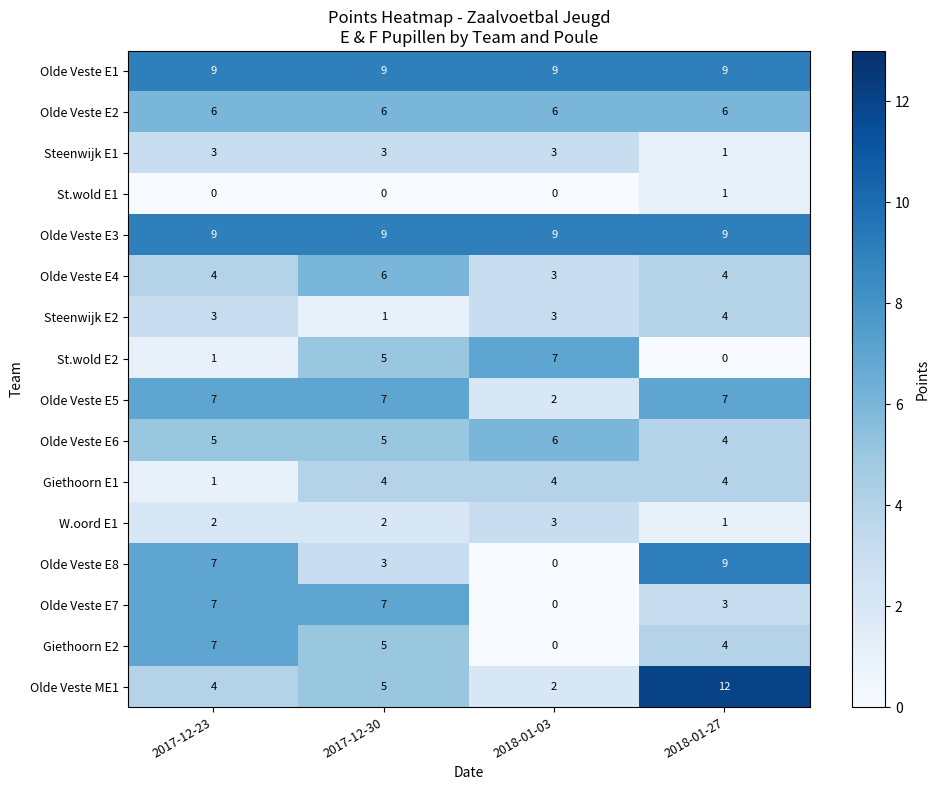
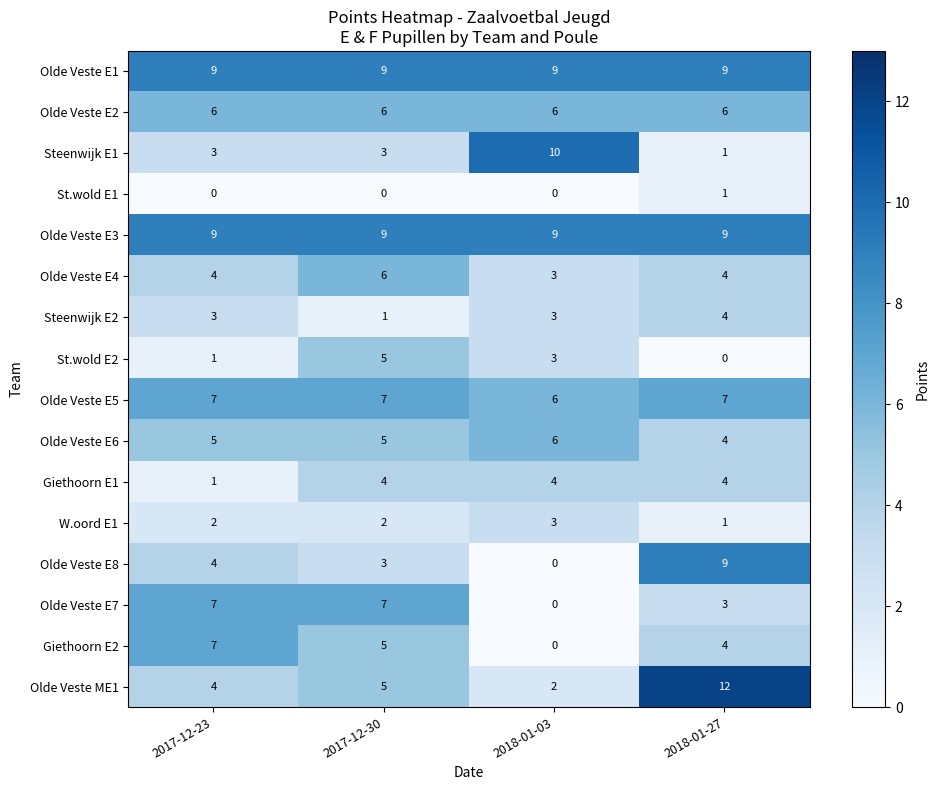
Steenwijk E1, 2018-01-03: 3 -> 10
St.wold E2, 2018-01-03: 7 -> 3
Olde Veste E5, 2018-01-03: 2 -> 6
Olde Veste E8, 2017-12-23: 7 -> 4
